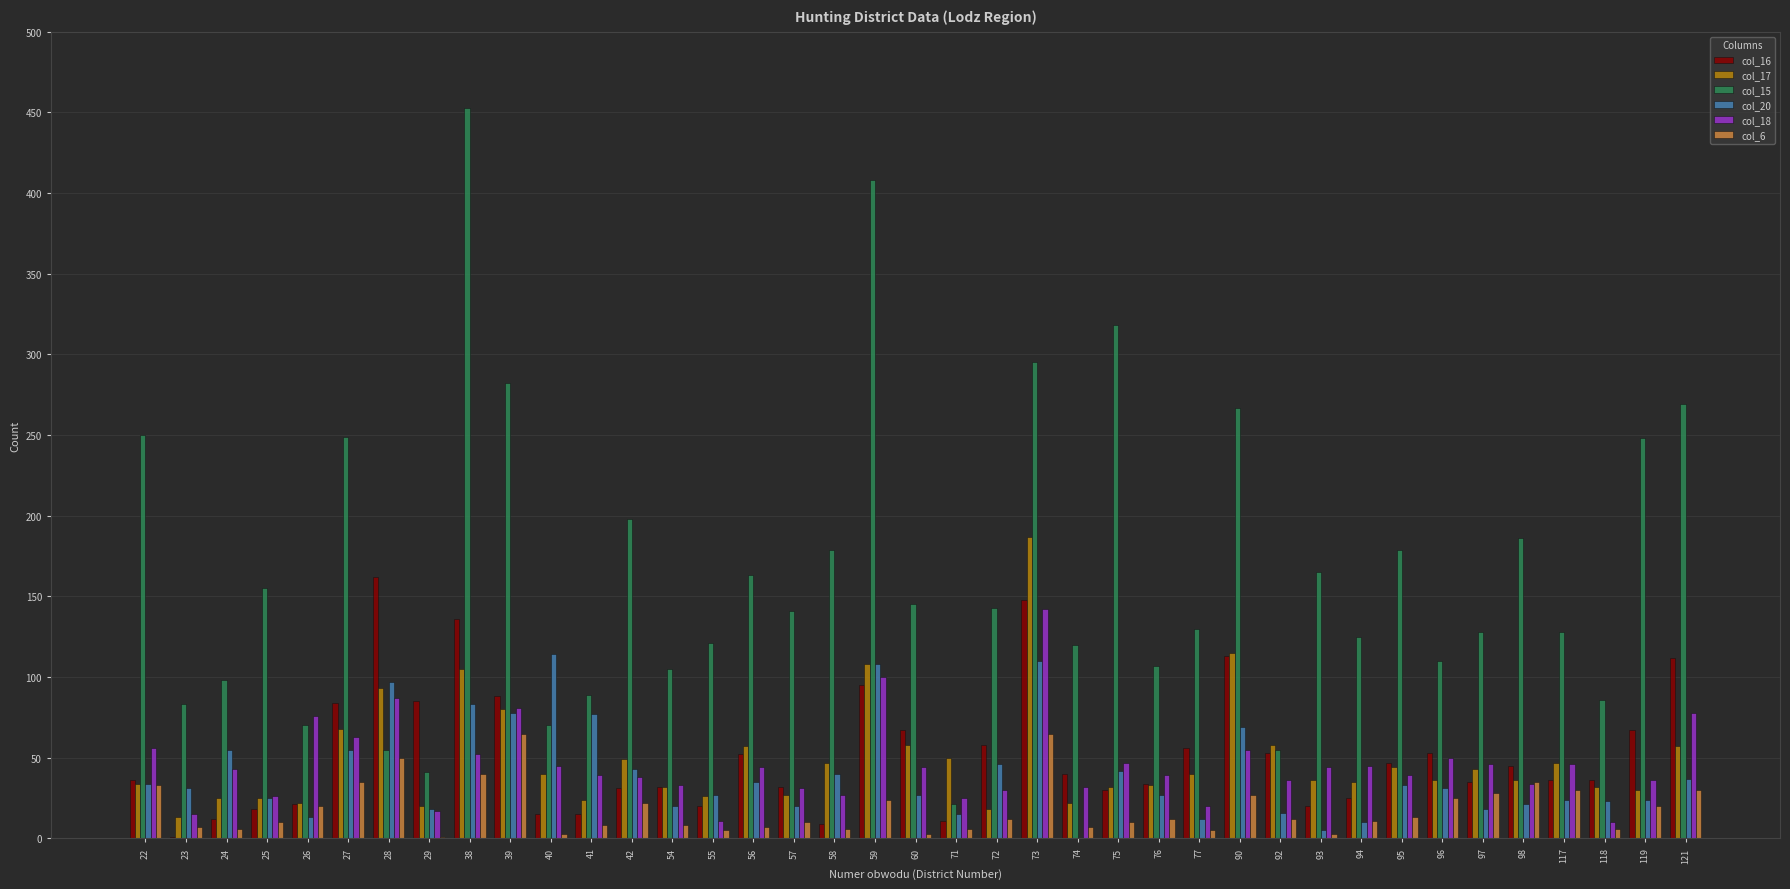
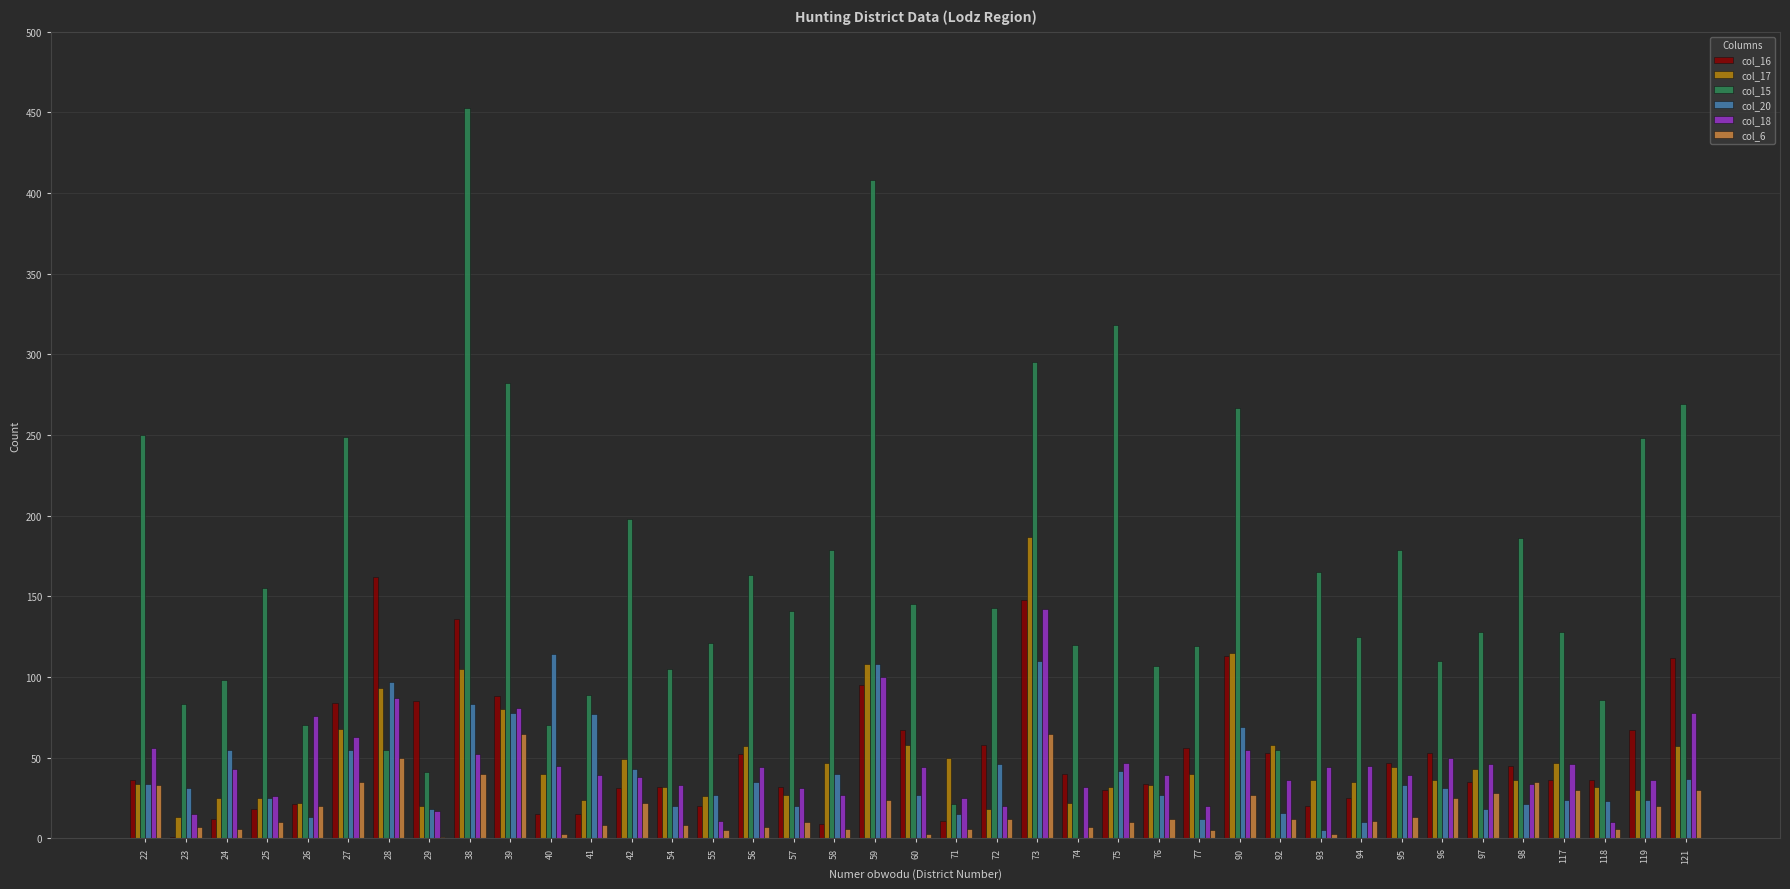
col_18, 72: 30 -> 20
col_15, 77: 130 -> 119
